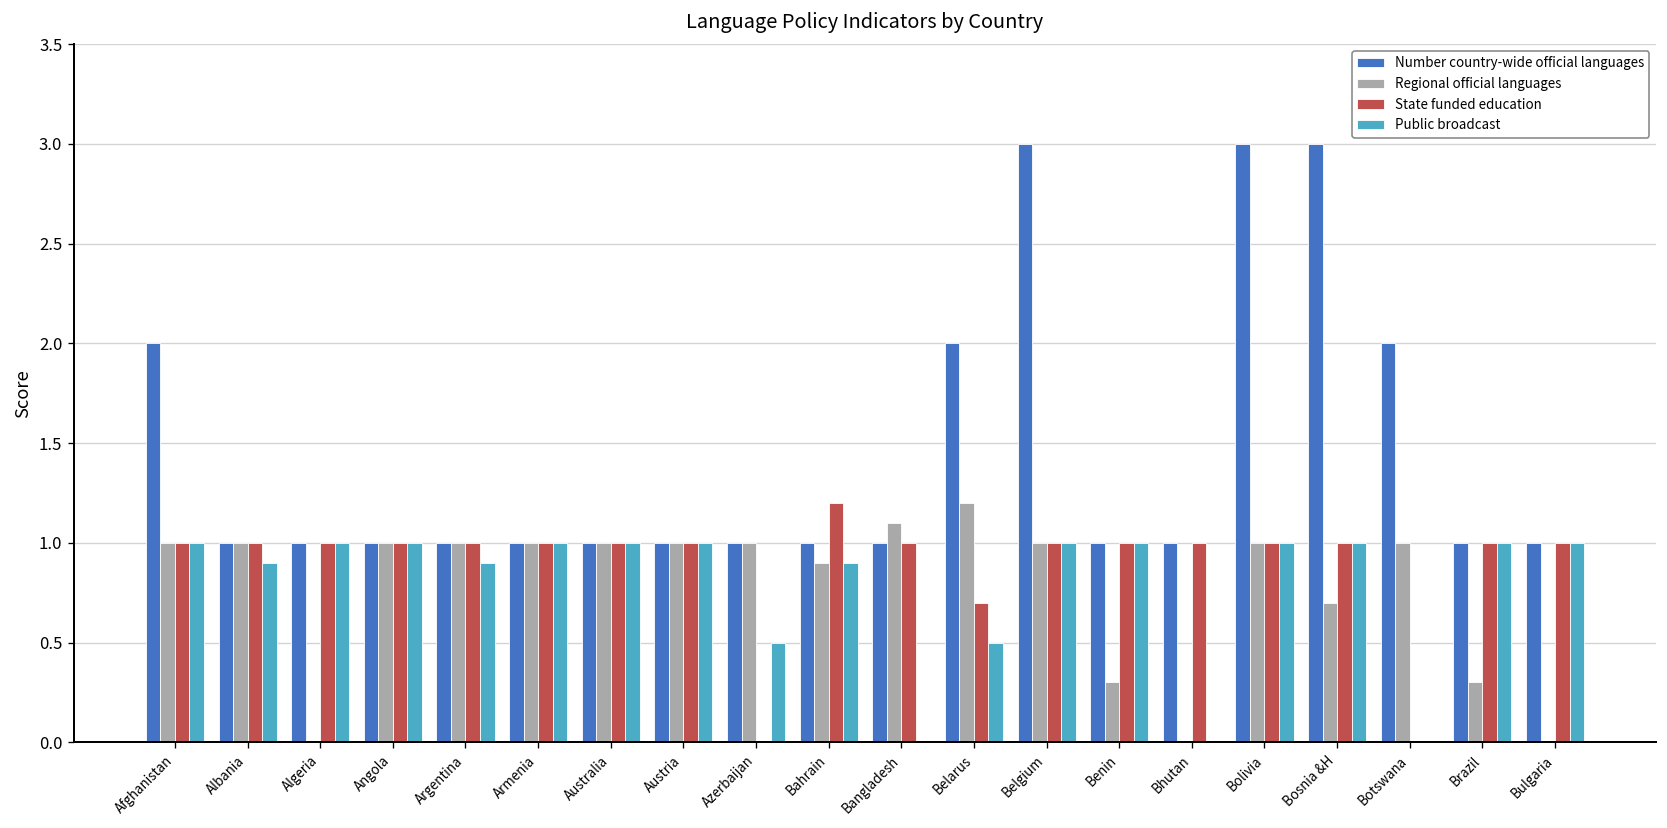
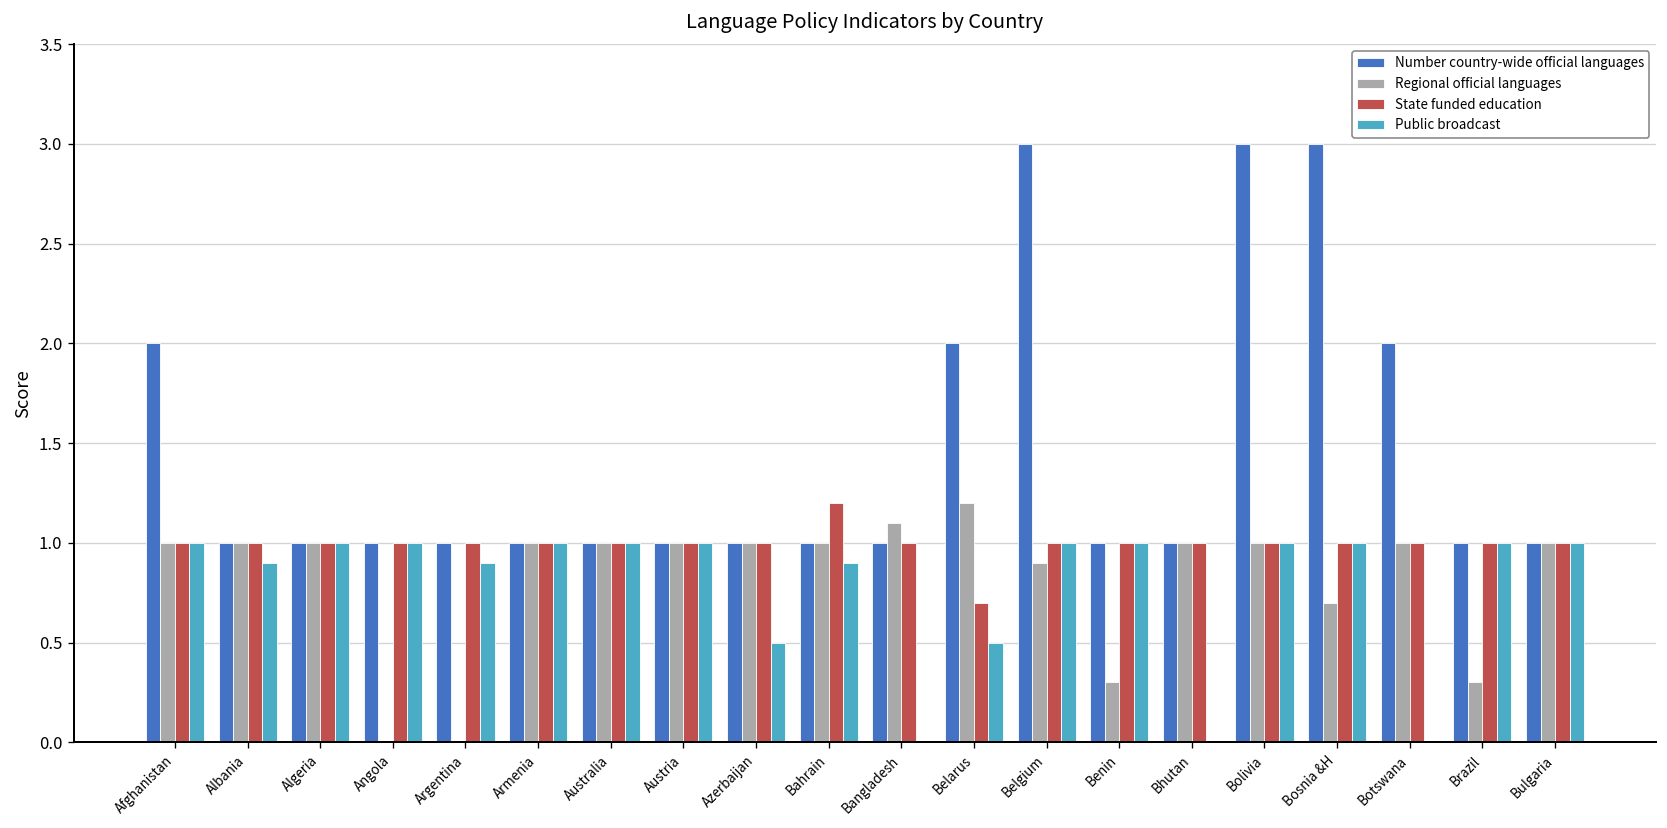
Regional official languages, Algeria: 0 -> 1
Regional official languages, Angola: 1 -> 0
Regional official languages, Argentina: 1 -> 0
State funded education, Azerbaijan: 0 -> 1
Regional official languages, Bahrain: 0.9 -> 1.0
Regional official languages, Belgium: 1.0 -> 0.9
Regional official languages, Bhutan: 0 -> 1
State funded education, Botswana: 0 -> 1
Regional official languages, Bulgaria: 0 -> 1
